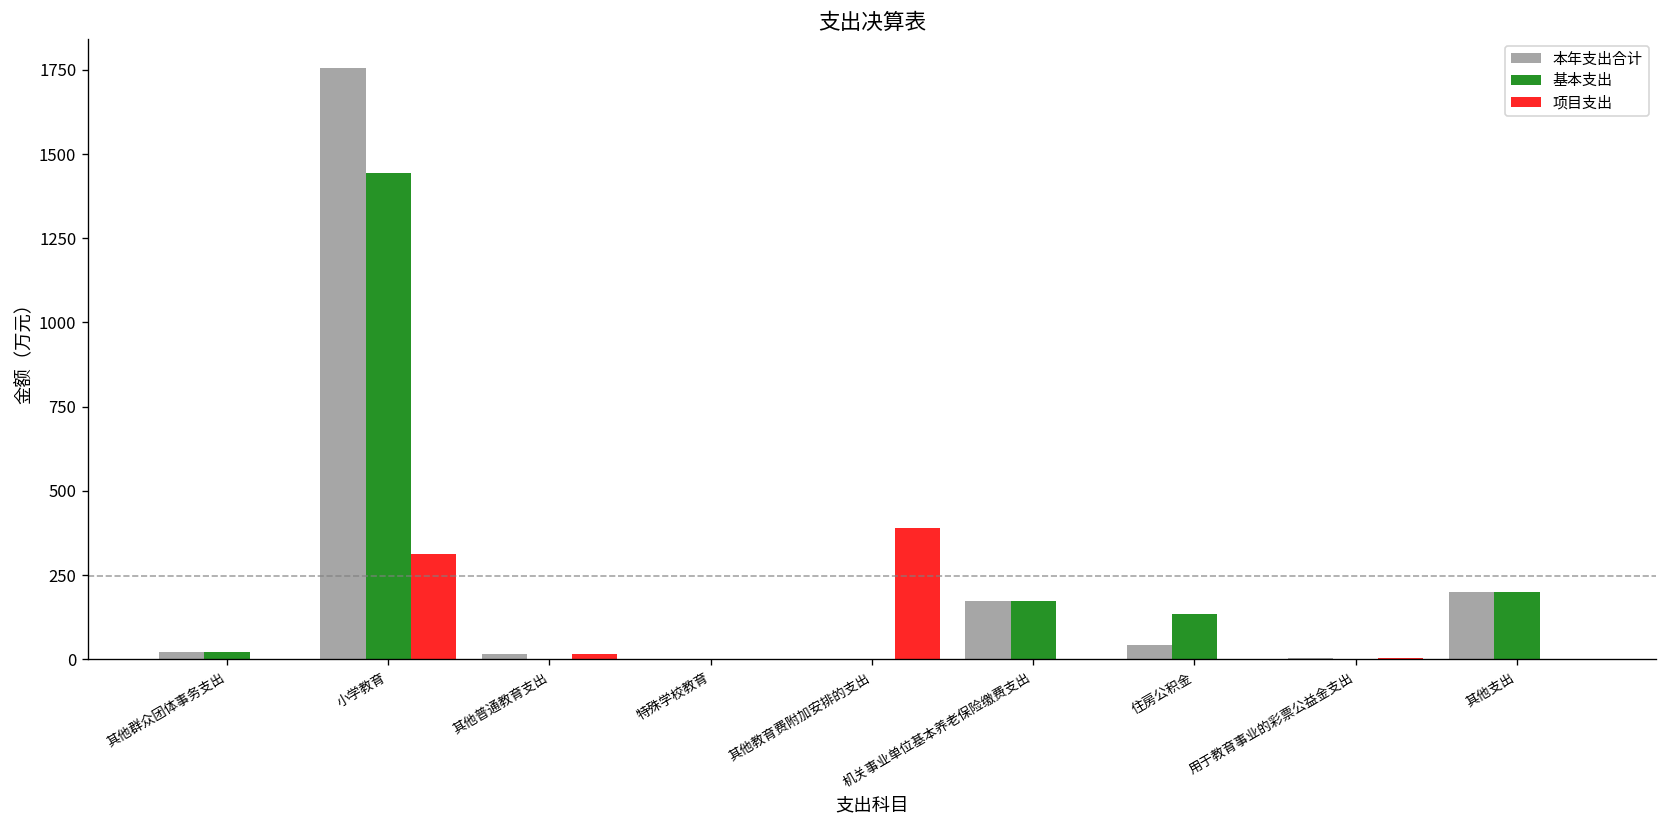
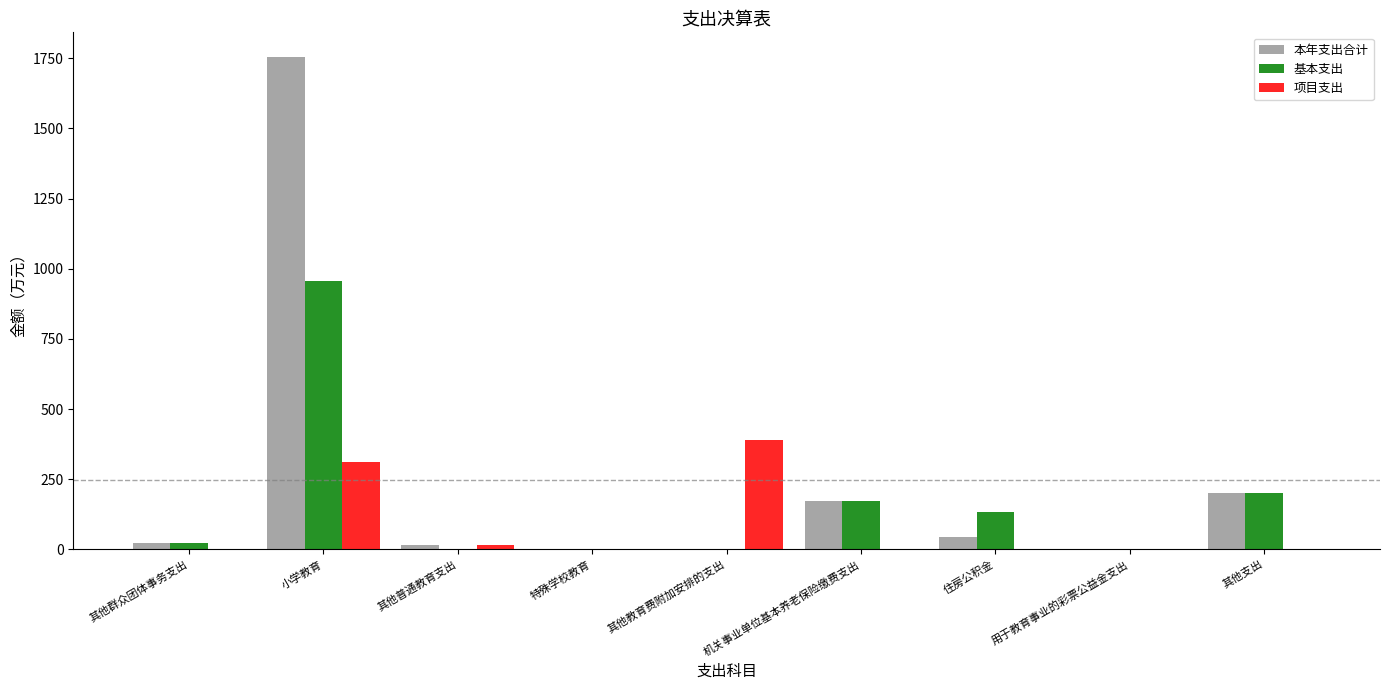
基本支出, 小学教育: 1440 -> 960
